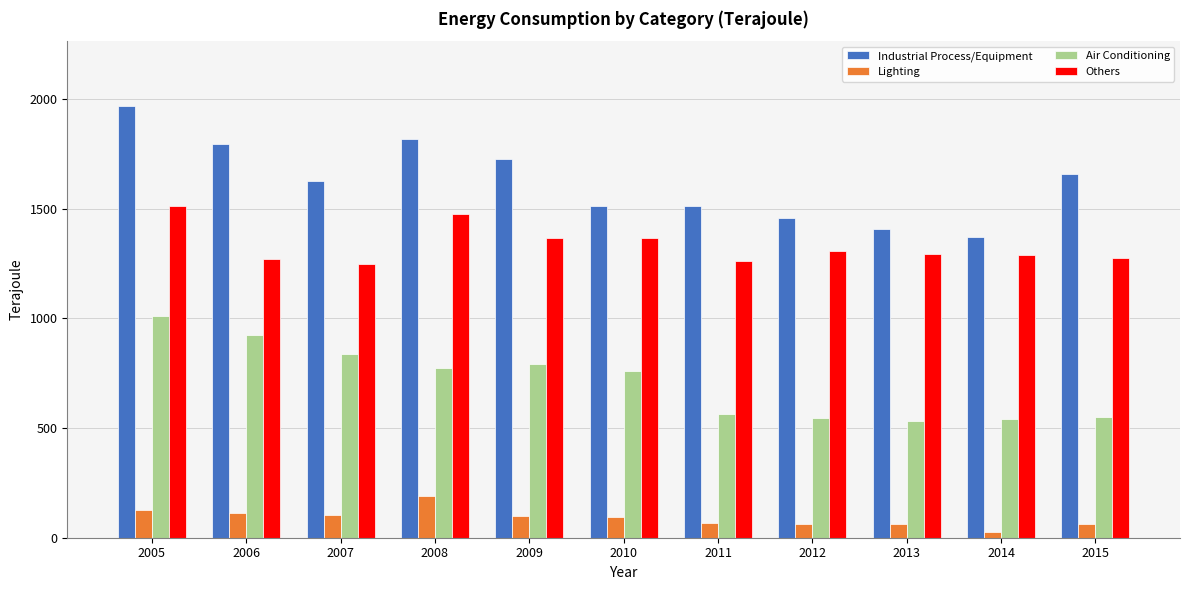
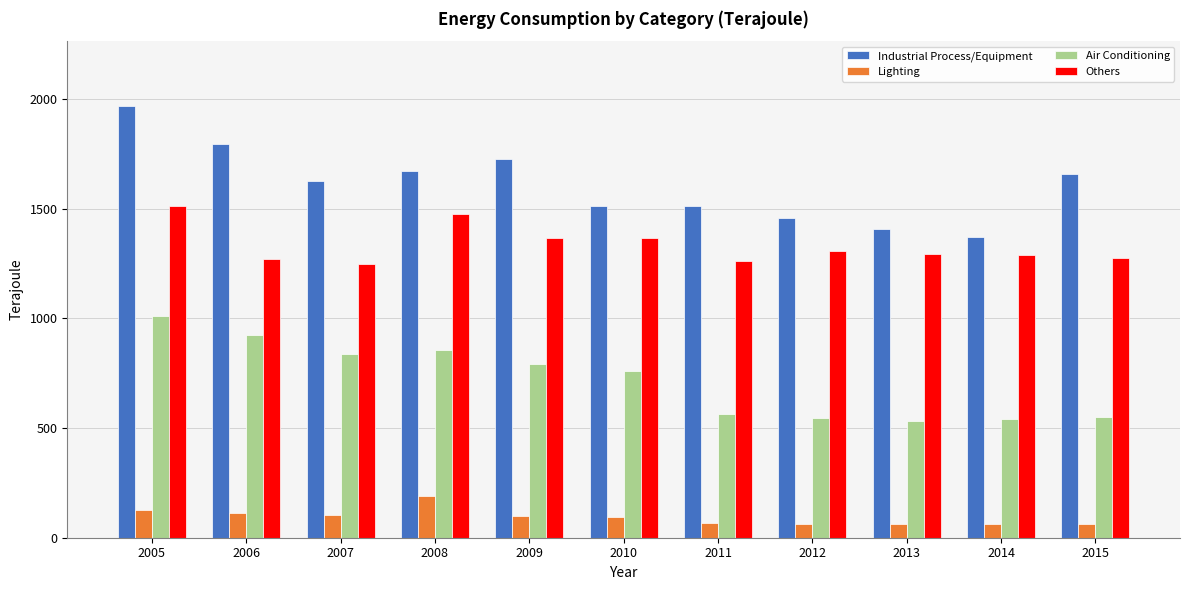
Industrial Process/Equipment, 2008: 1820 -> 1670
Air Conditioning, 2008: 770 -> 860
Lighting, 2014: 20 -> 60
